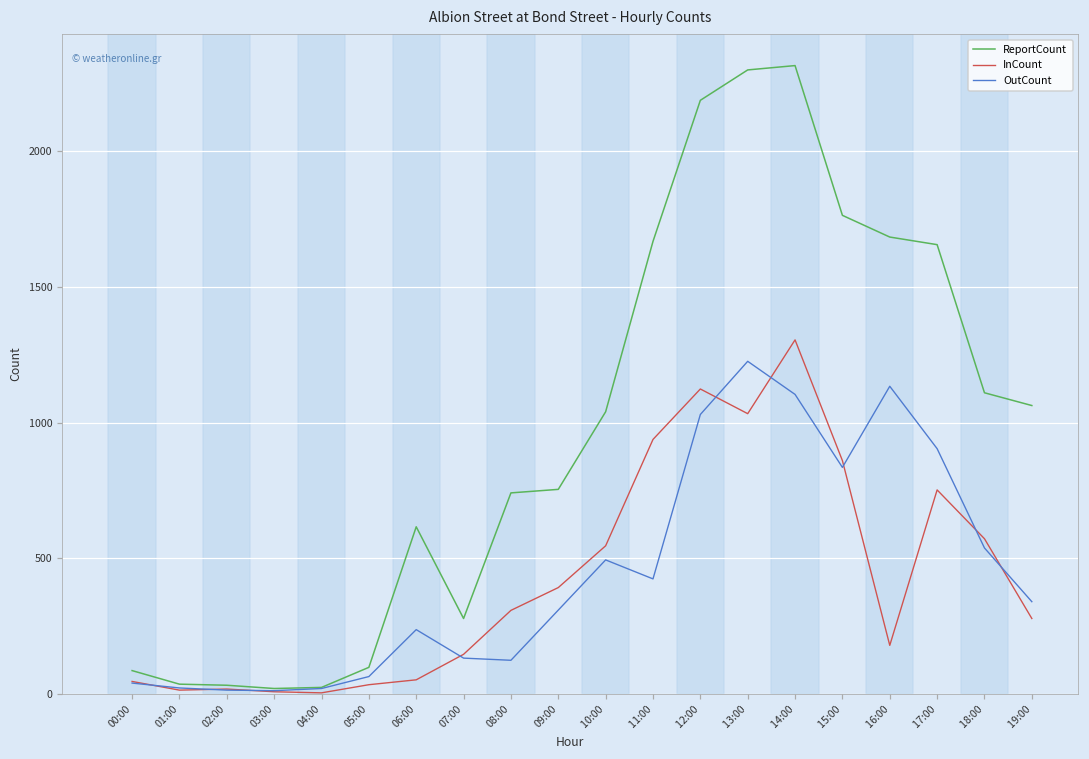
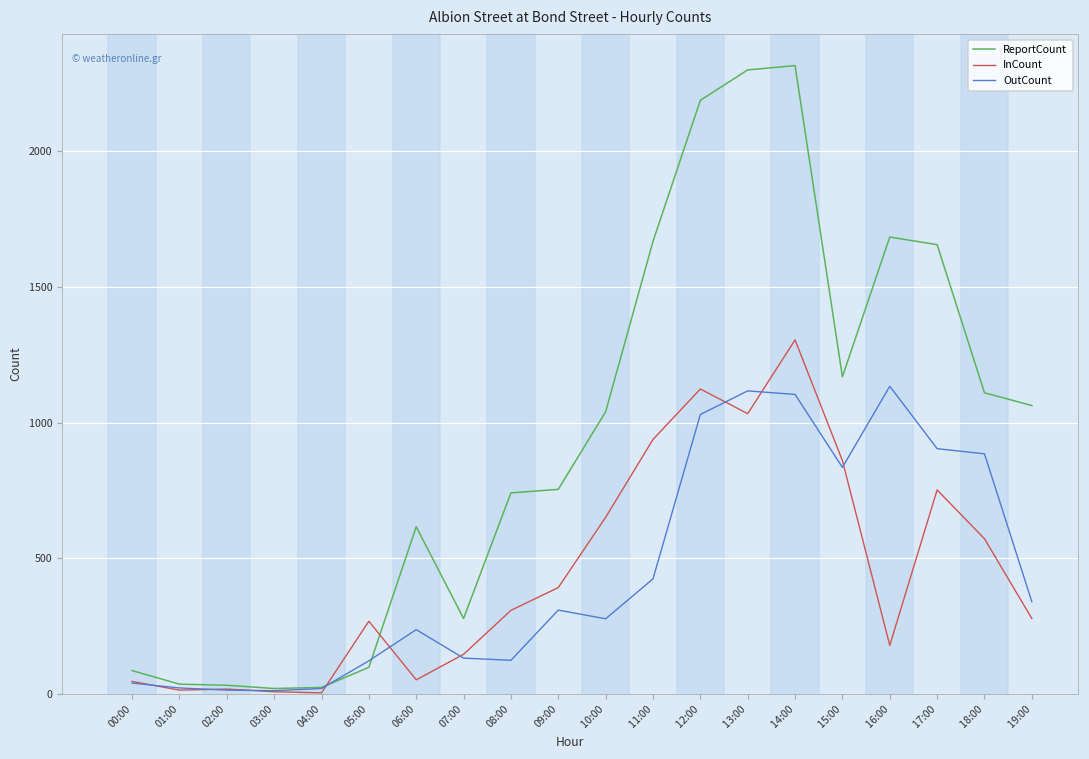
InCount, 05:00: 30 -> 270
OutCount, 05:00: 60 -> 120
InCount, 10:00: 550 -> 650
OutCount, 10:00: 490 -> 280
OutCount, 13:00: 1230 -> 1120
ReportCount, 15:00: 1760 -> 1170
OutCount, 18:00: 540 -> 890
